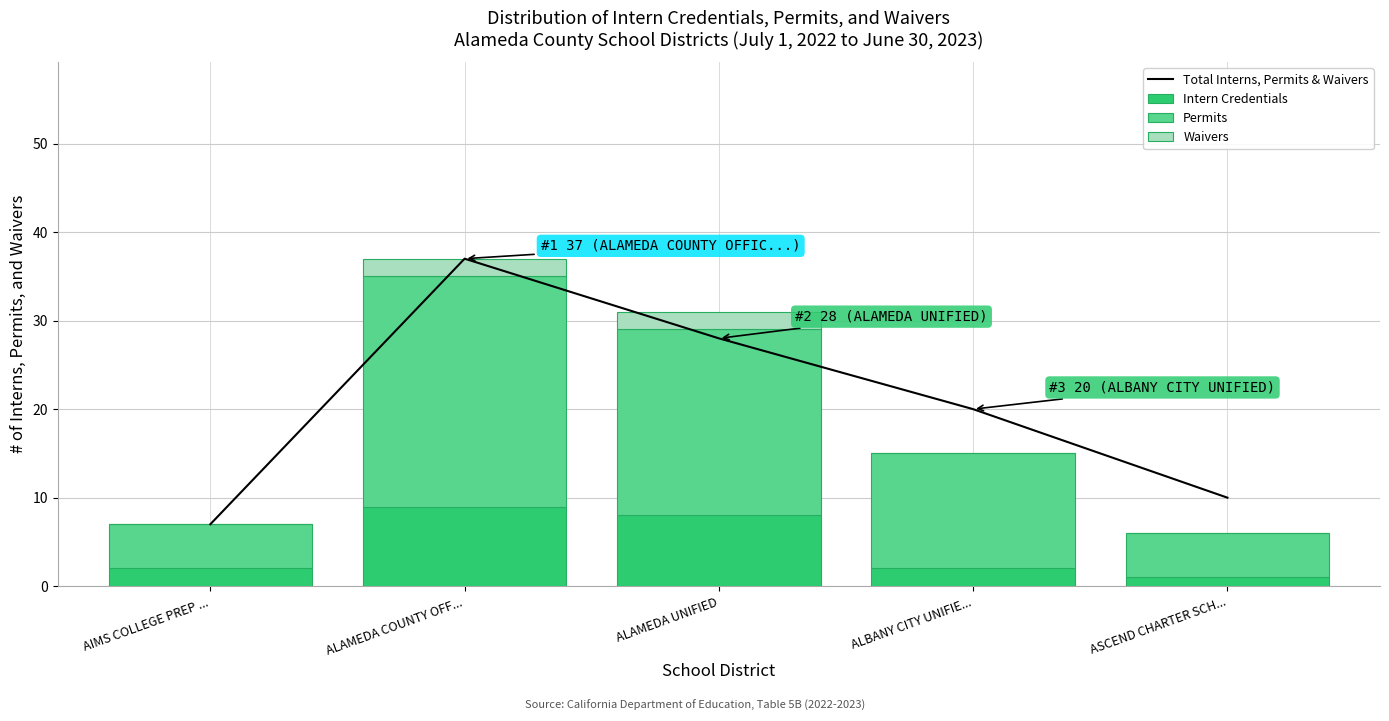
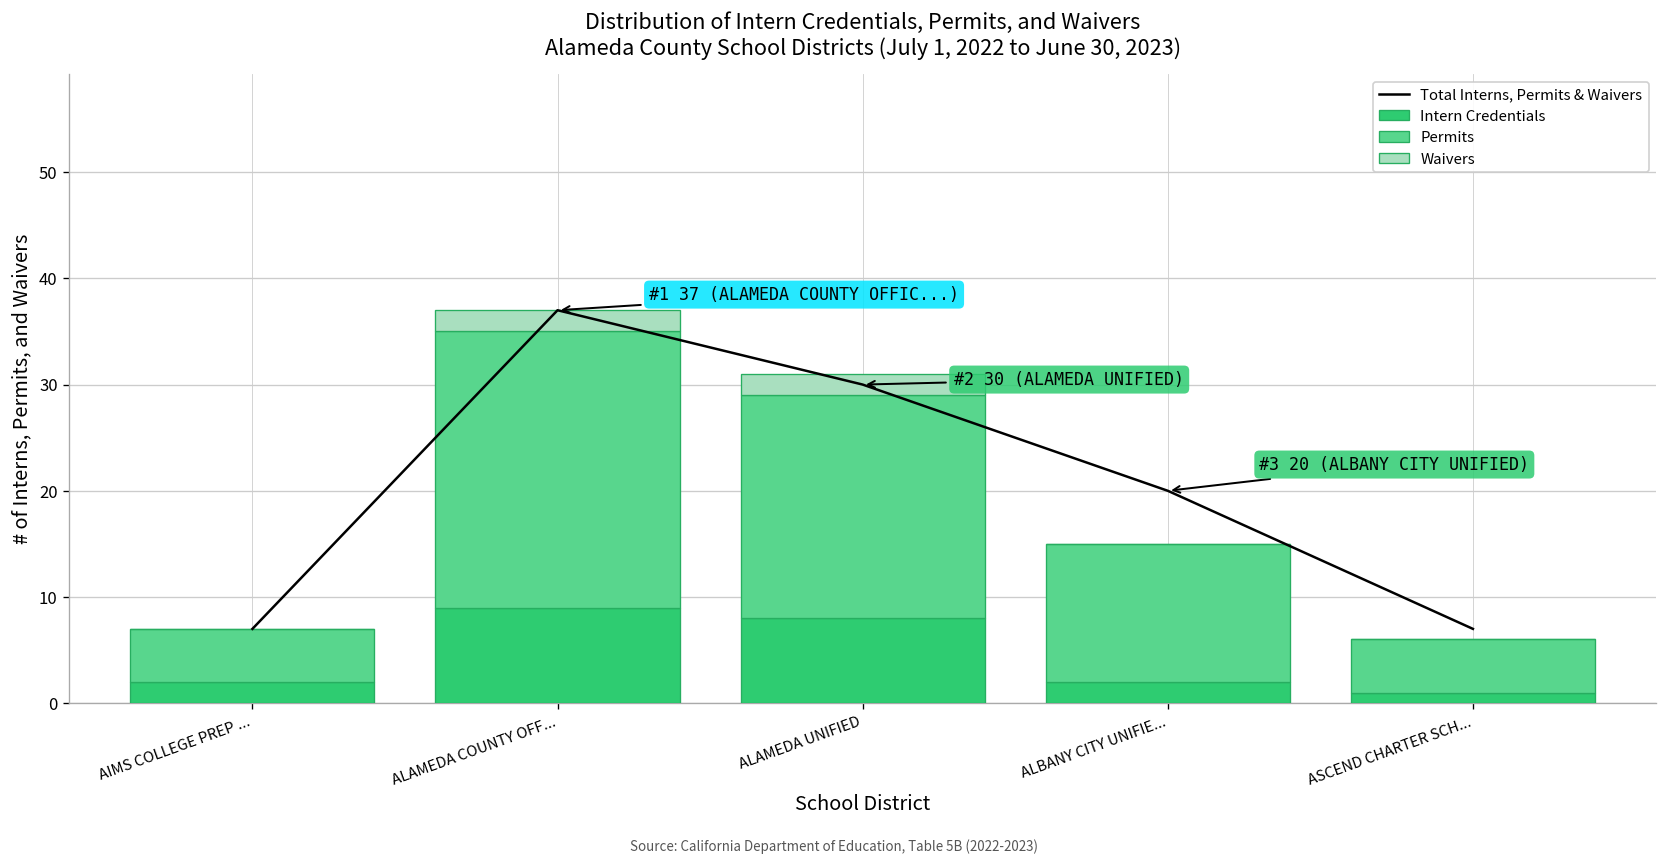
Total Interns, Permits & Waivers, ALAMEDA UNIFIED: 28 -> 30
Total Interns, Permits & Waivers, ASCEND CHARTER SCH...: 10 -> 7
